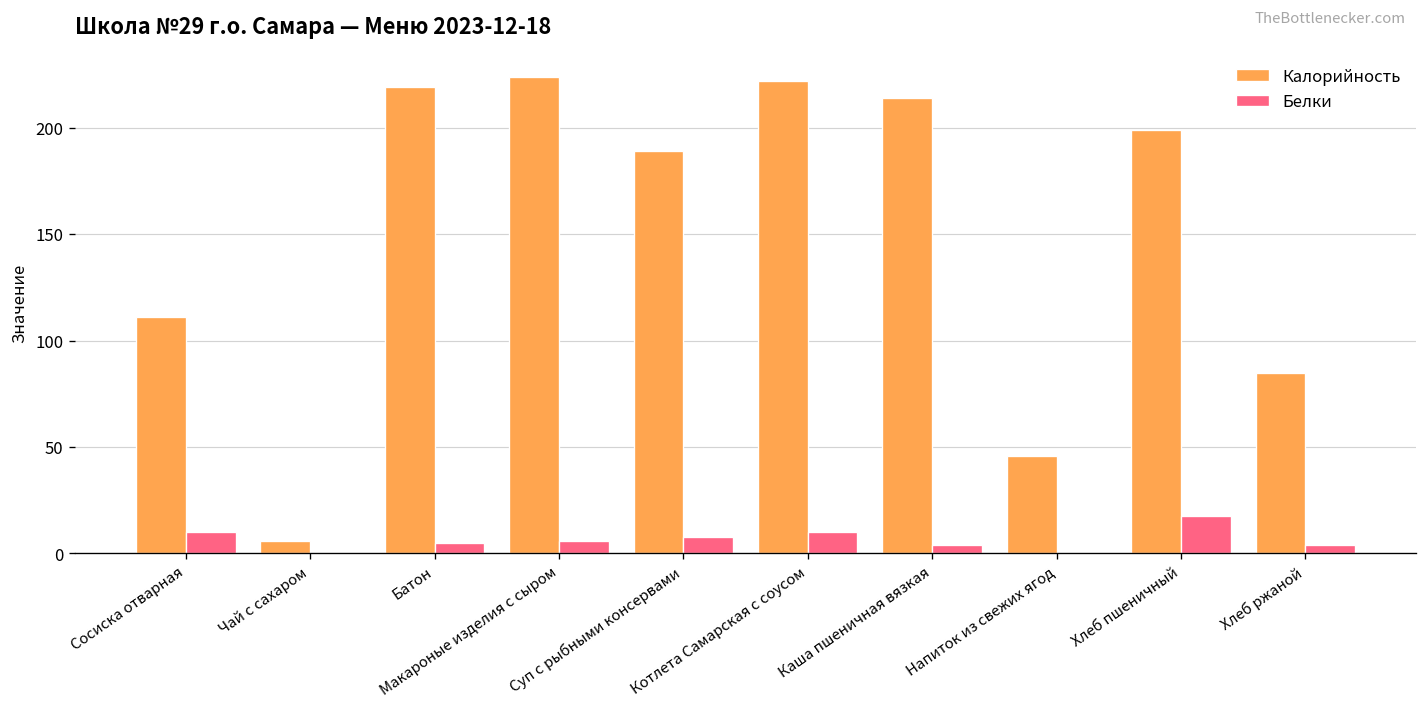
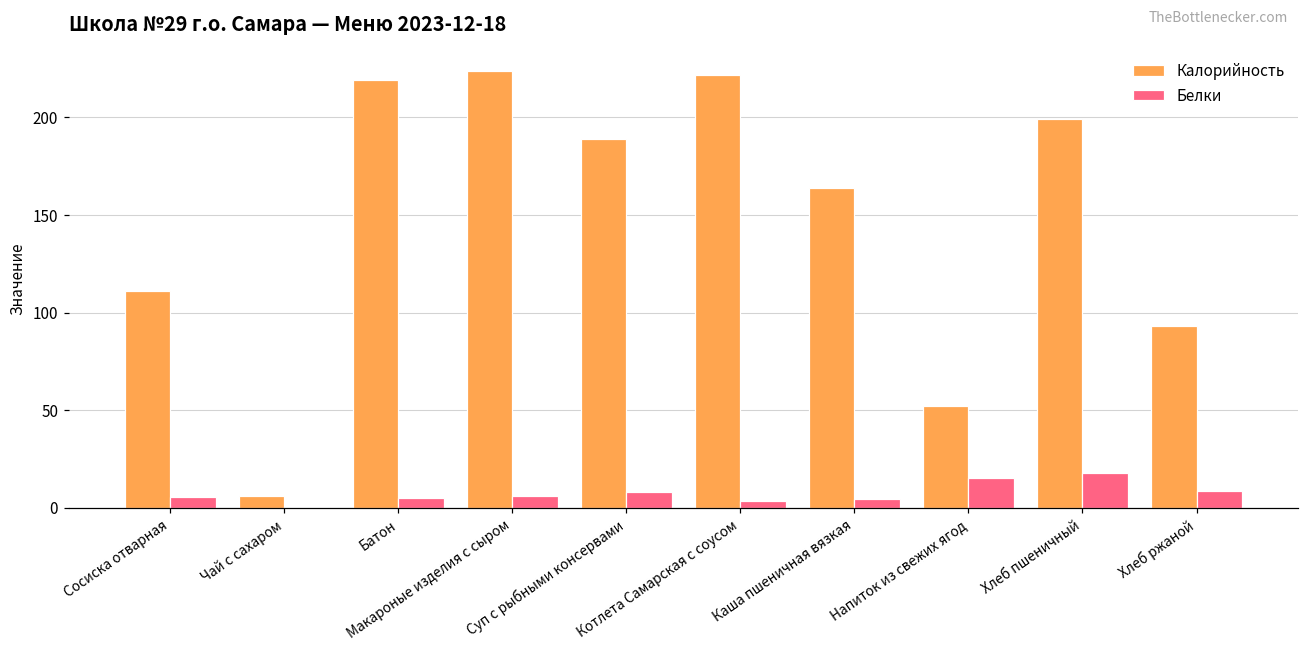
Белки, Сосиска отварная: 10 -> 5
Белки, Котлета Самарская с соусом: 10 -> 3
Калорийность, Каша пшеничная вязкая: 214 -> 164
Калорийность, Напиток из свежих ягод: 46 -> 52
Белки, Напиток из свежих ягод: 0 -> 15
Калорийность, Хлеб ржаной: 85 -> 93
Белки, Хлеб ржаной: 4 -> 8
